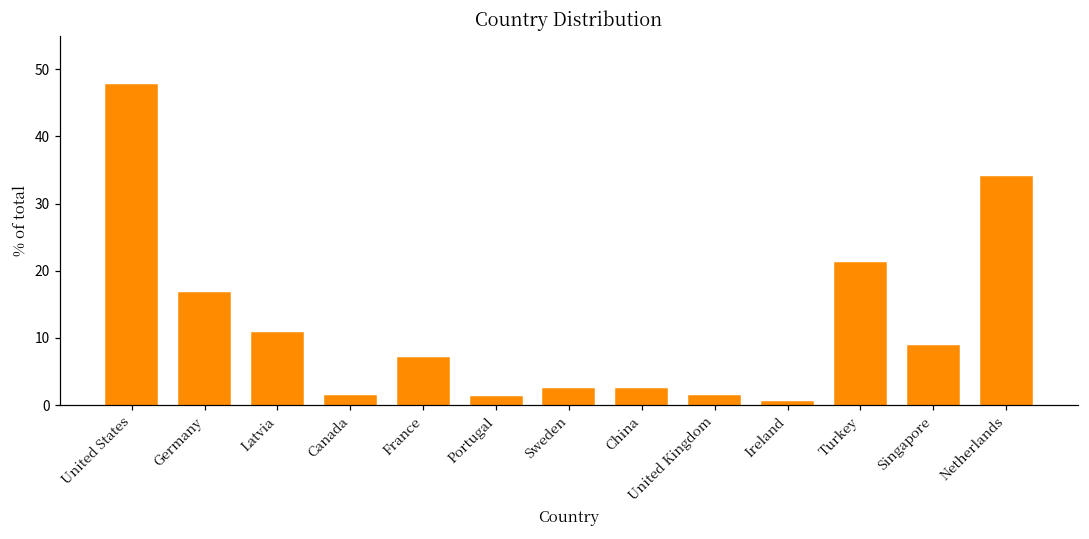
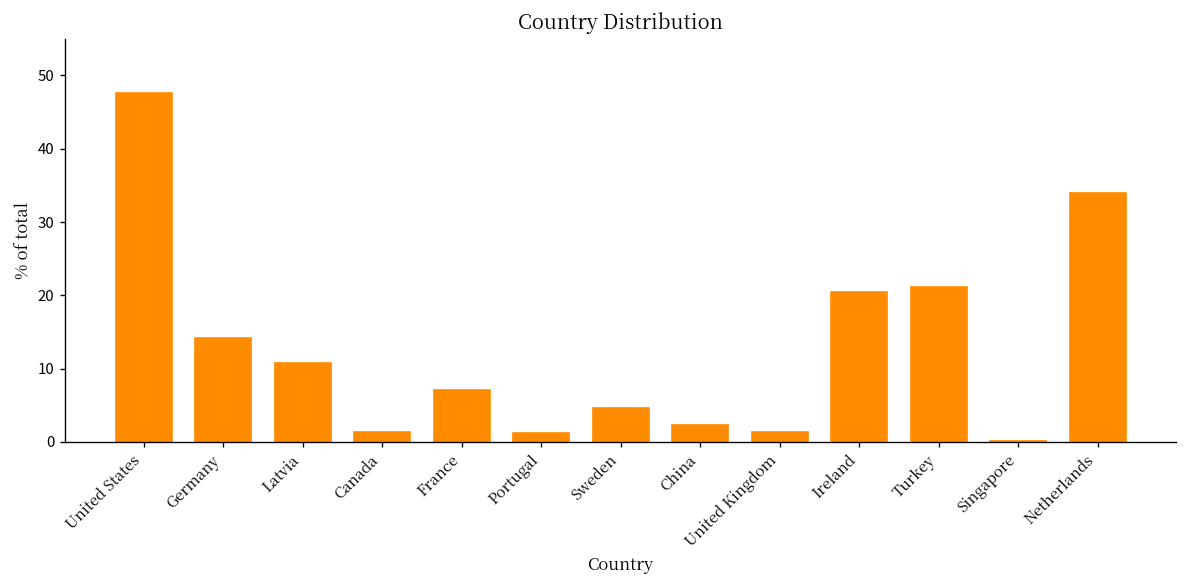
Germany: 17 -> 14
Sweden: 2 -> 5
Ireland: 1 -> 20
Singapore: 9 -> 0
